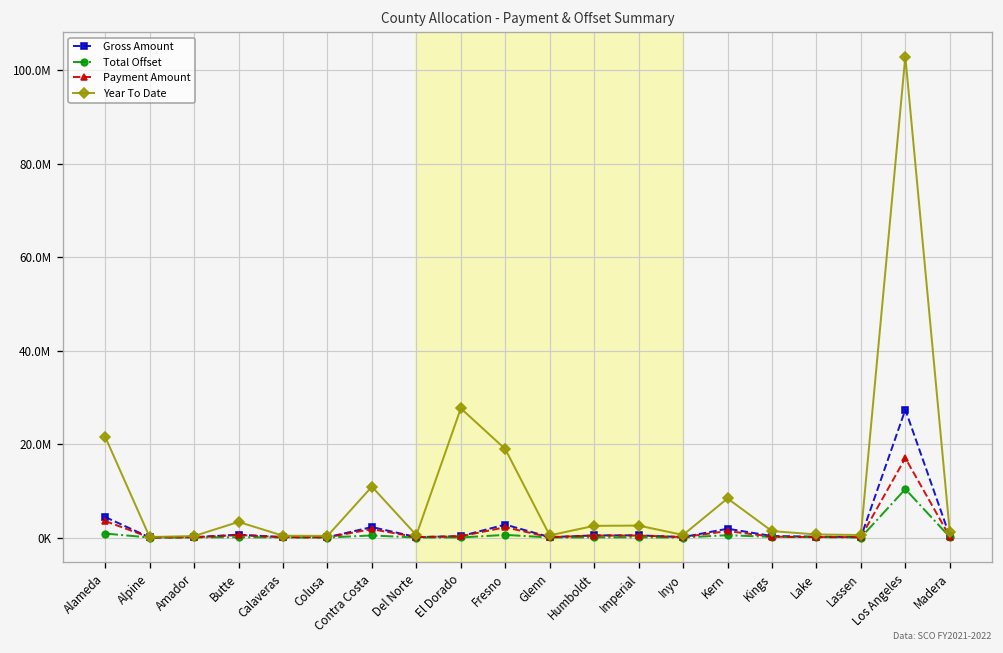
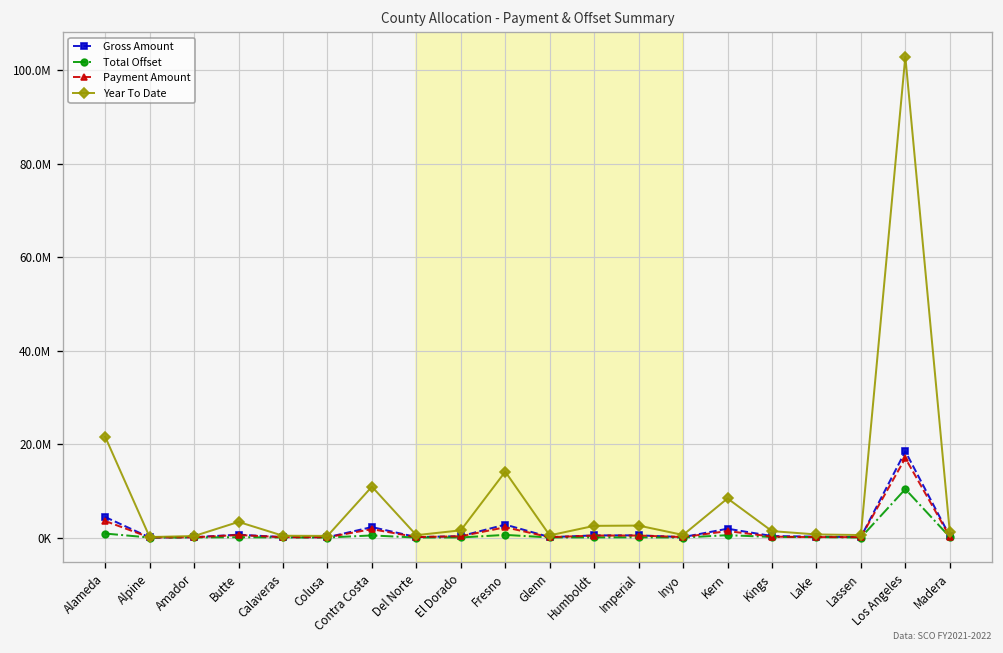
Year To Date, El Dorado: 28000000 -> 2000000
Year To Date, Fresno: 19000000 -> 14000000
Gross Amount, Los Angeles: 27000000 -> 18000000
